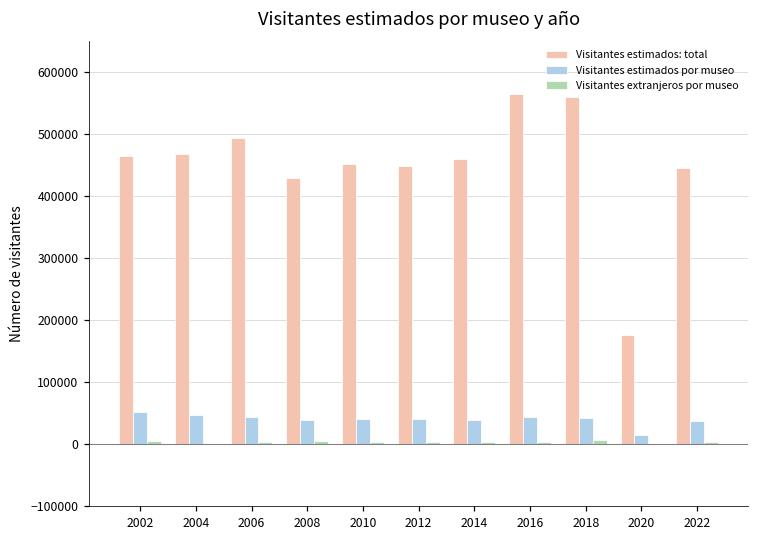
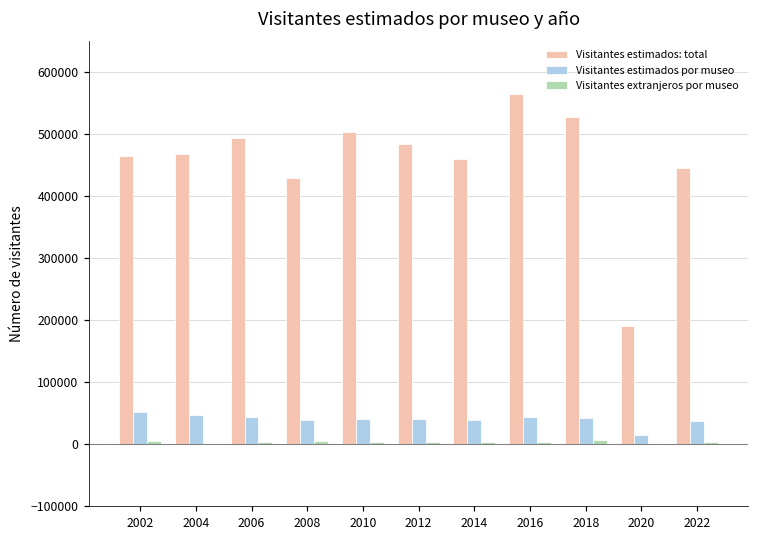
Visitantes estimados: total, 2010: 450000 -> 500000
Visitantes estimados: total, 2012: 450000 -> 480000
Visitantes estimados: total, 2018: 560000 -> 530000
Visitantes estimados: total, 2020: 180000 -> 190000
